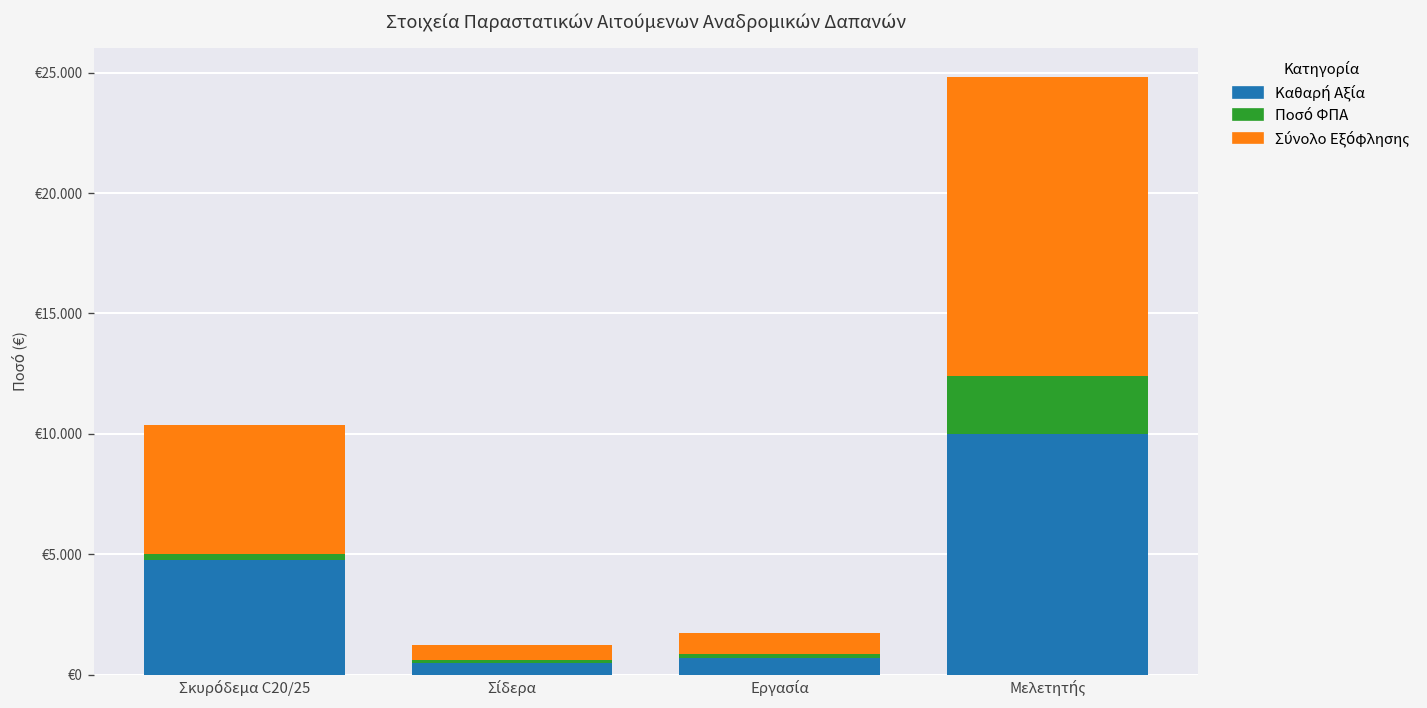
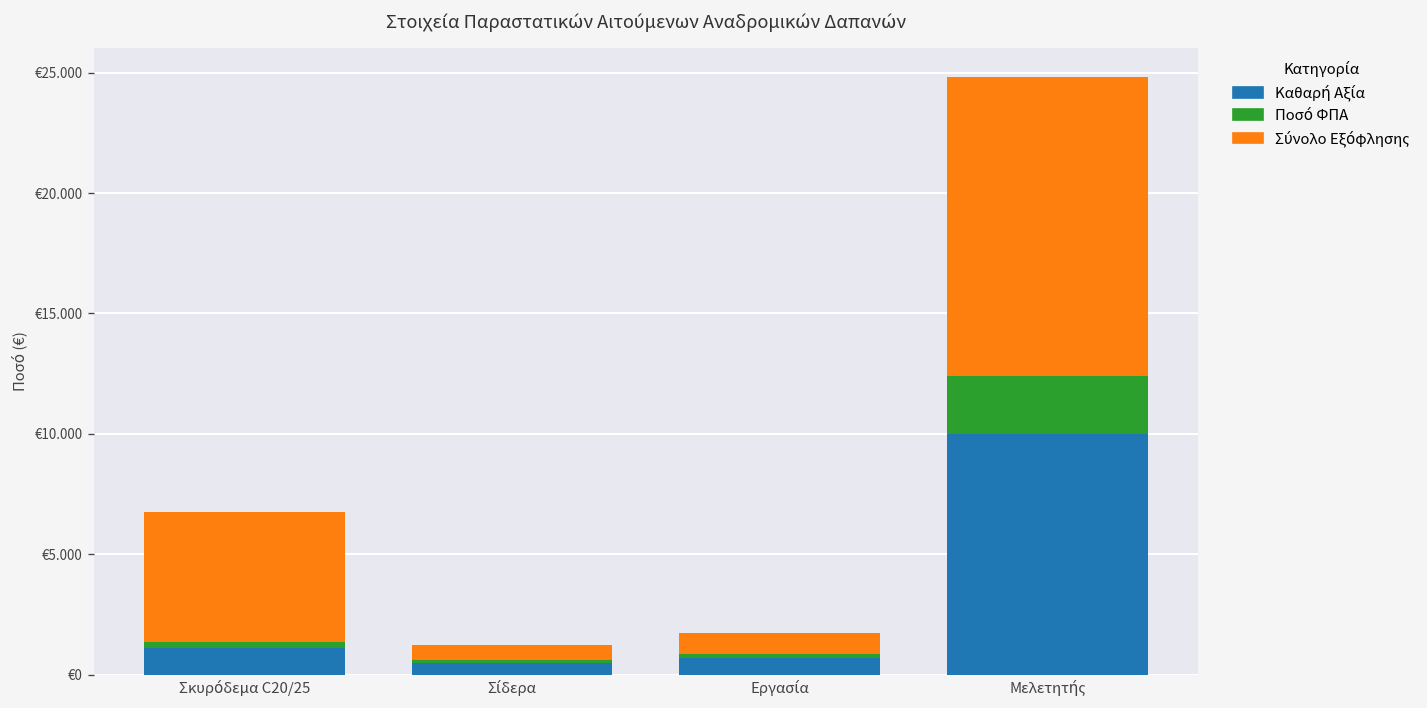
Καθαρή Αξία, Σκυρόδεμα C20/25: €4.7 -> €1.1
